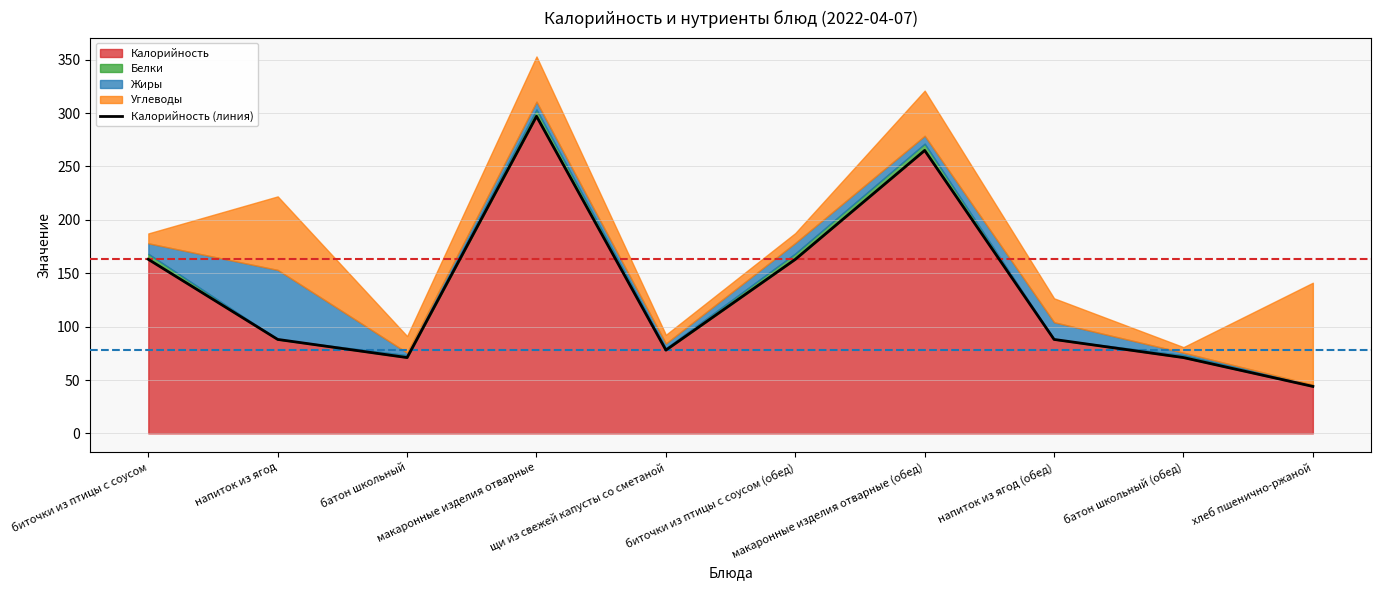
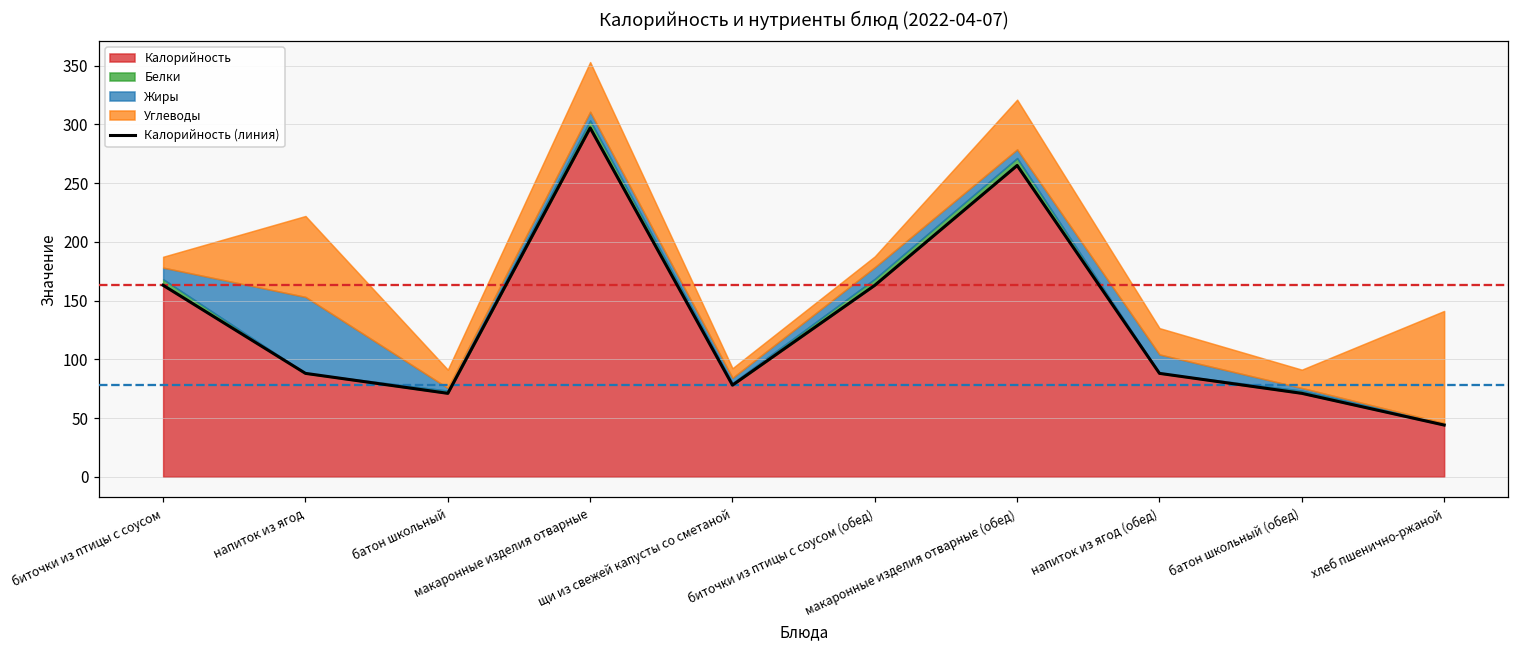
Углеводы, батон школьный (обед): 5 -> 16
